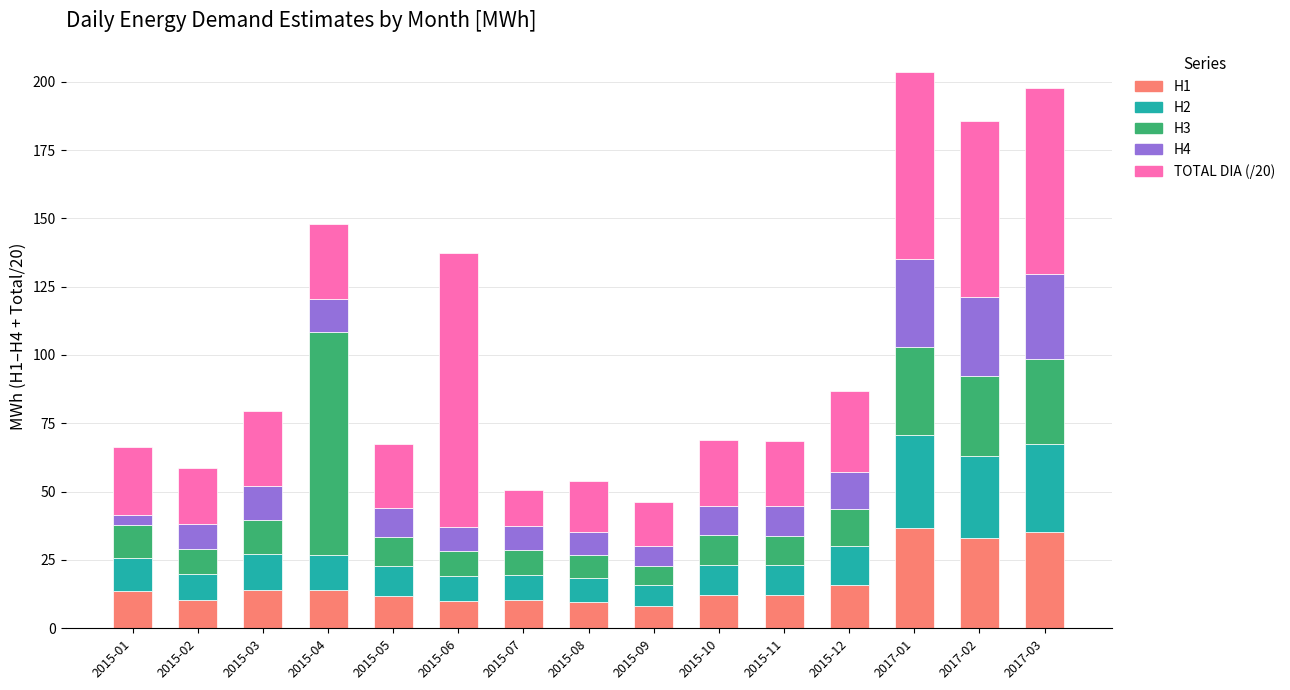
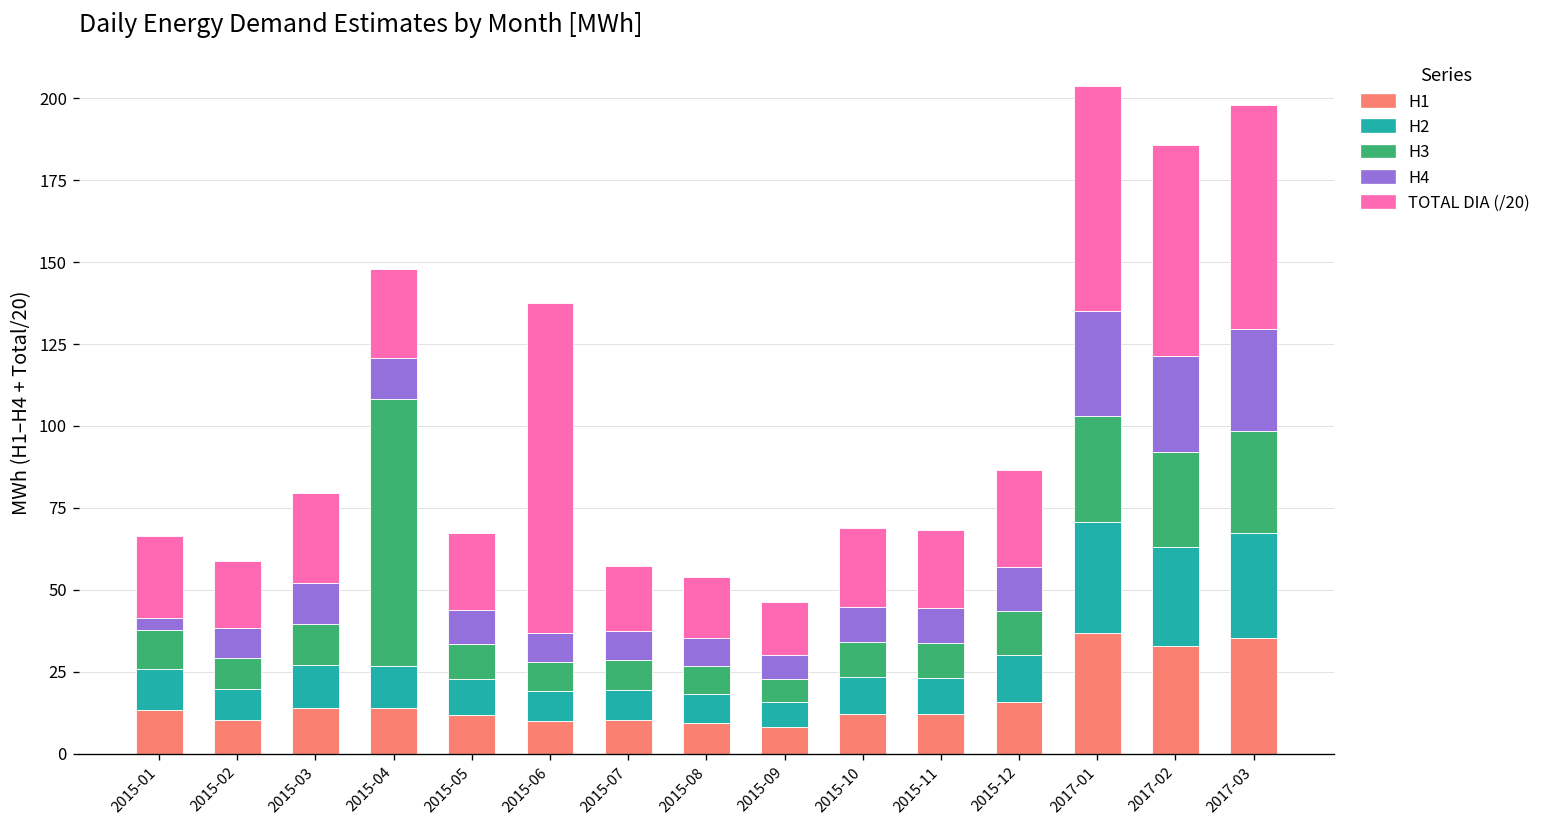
TOTAL DIA (/20), 2015-07: 13 -> 20
